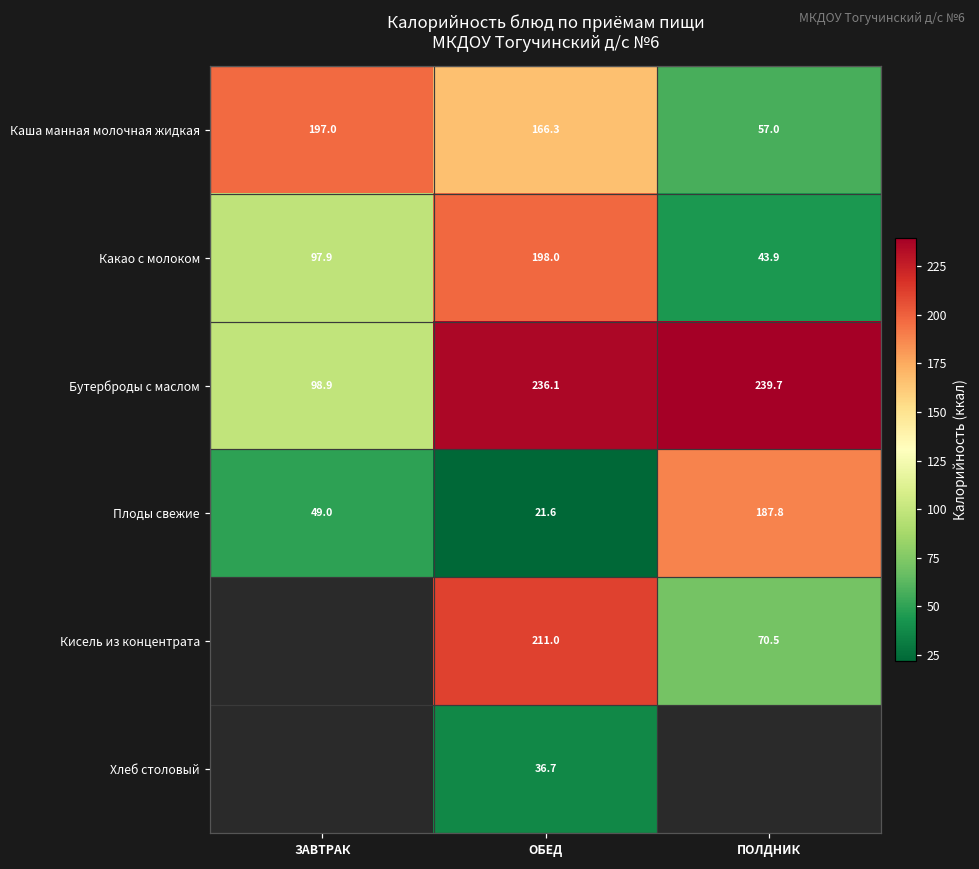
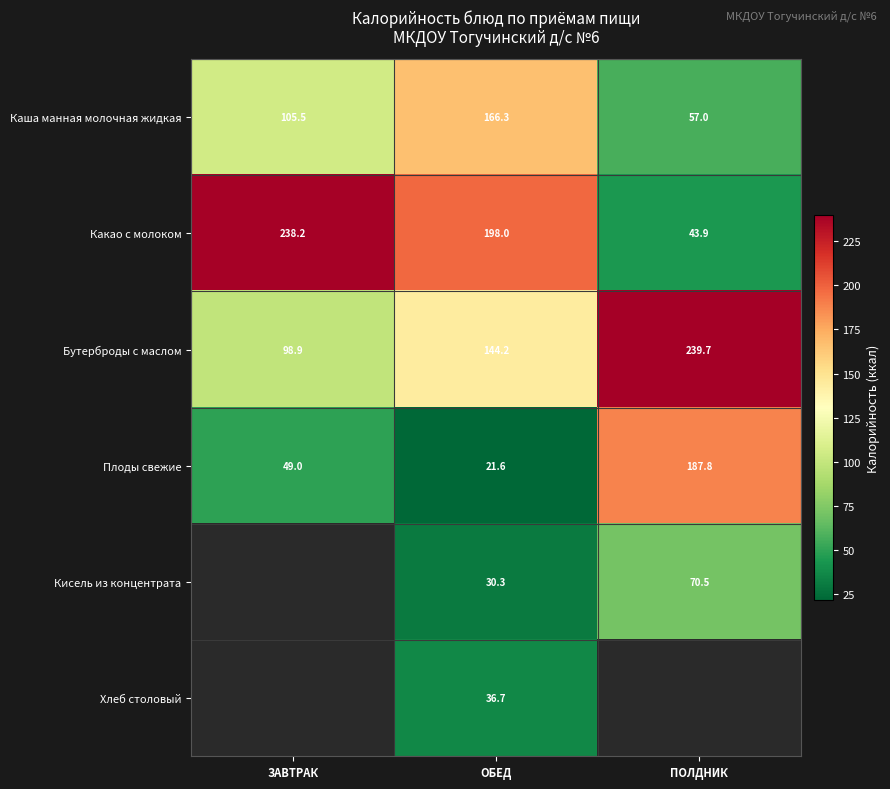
Каша манная молочная жидкая, ЗАВТРАК: 197.0 -> 105.5
Какао с молоком, ЗАВТРАК: 97.9 -> 238.2
Бутерброды с маслом, ОБЕД: 236.1 -> 144.2
Кисель из концентрата, ОБЕД: 211.0 -> 30.3
